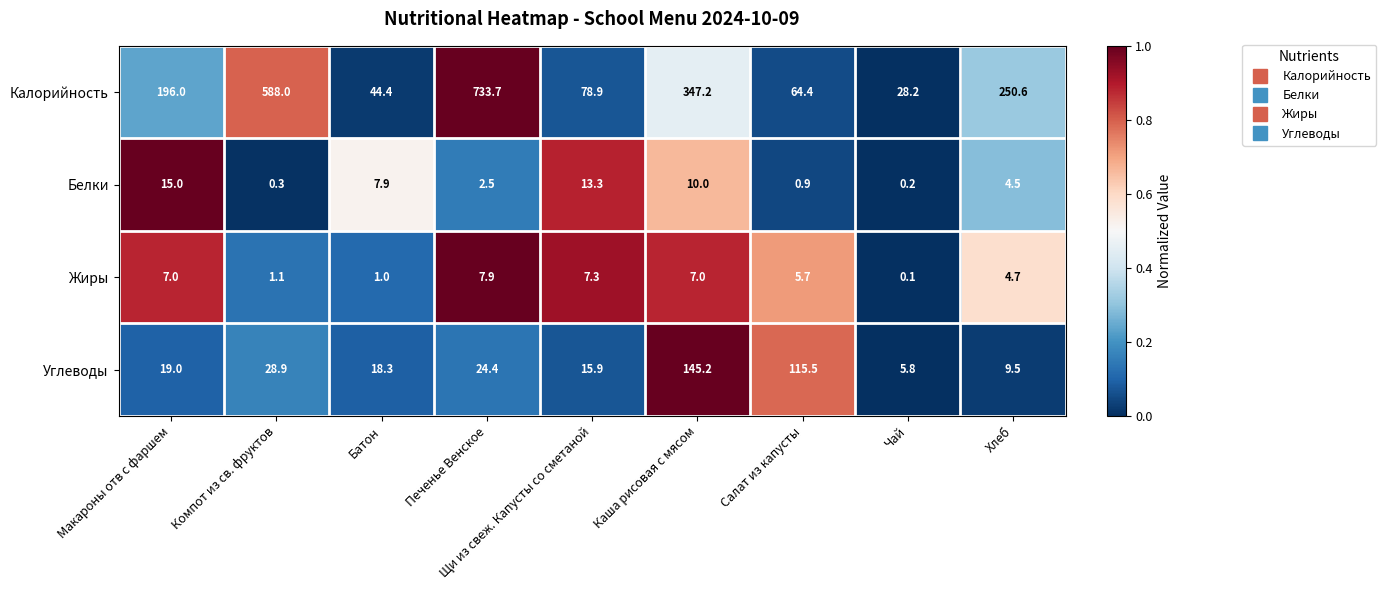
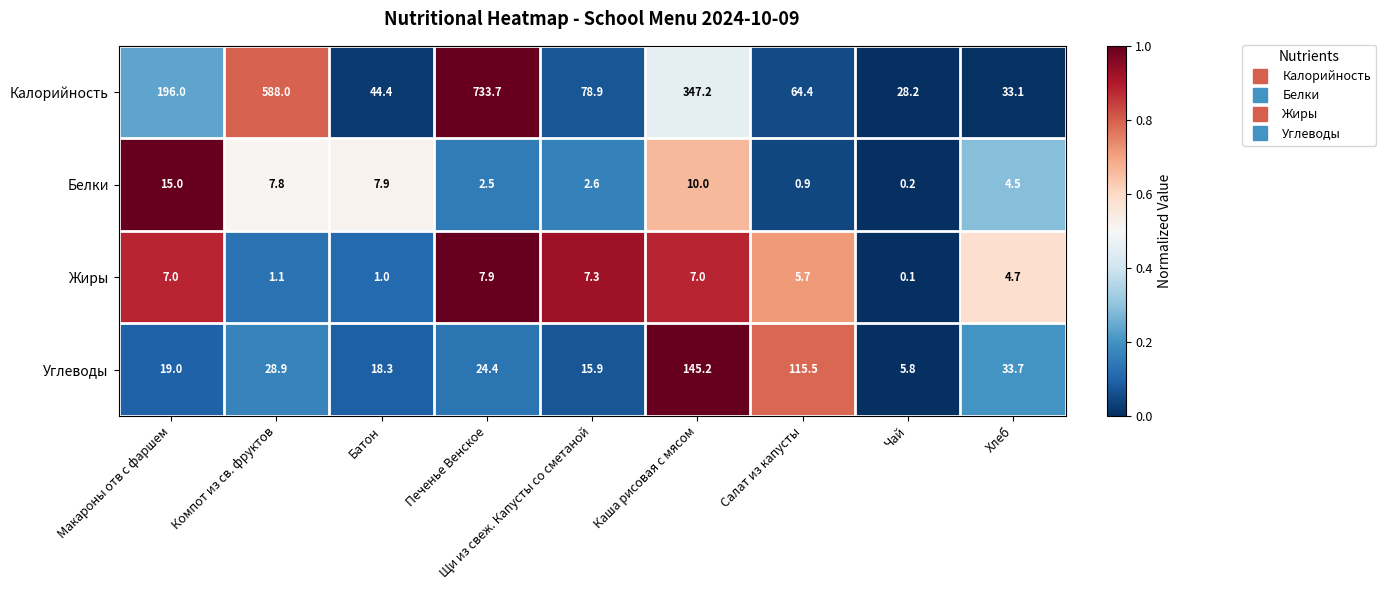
Калорийность, Хлеб: 250.6 -> 33.1
Белки, Компот из св. фруктов: 0.3 -> 7.8
Белки, Щи из свеж. Капусты со сметаной: 13.3 -> 2.6
Углеводы, Хлеб: 9.5 -> 33.7
